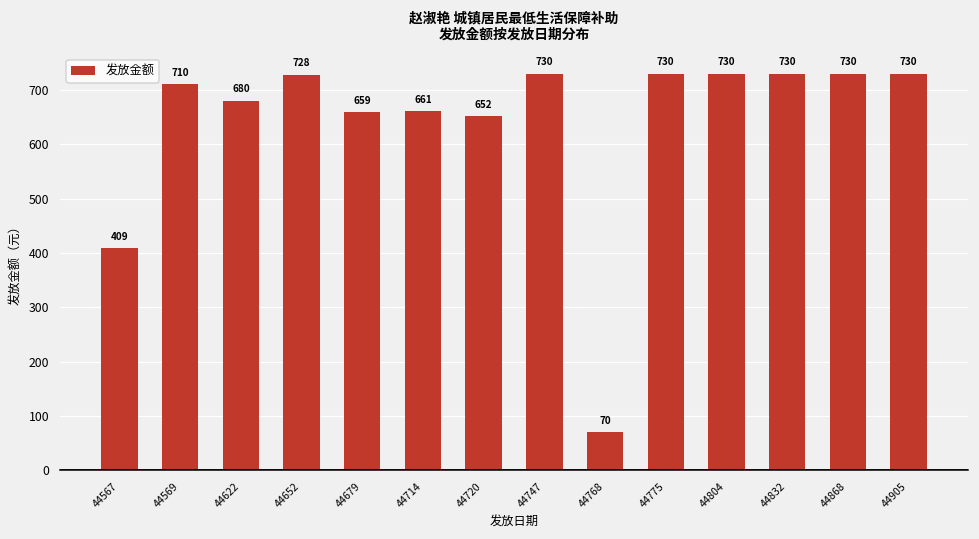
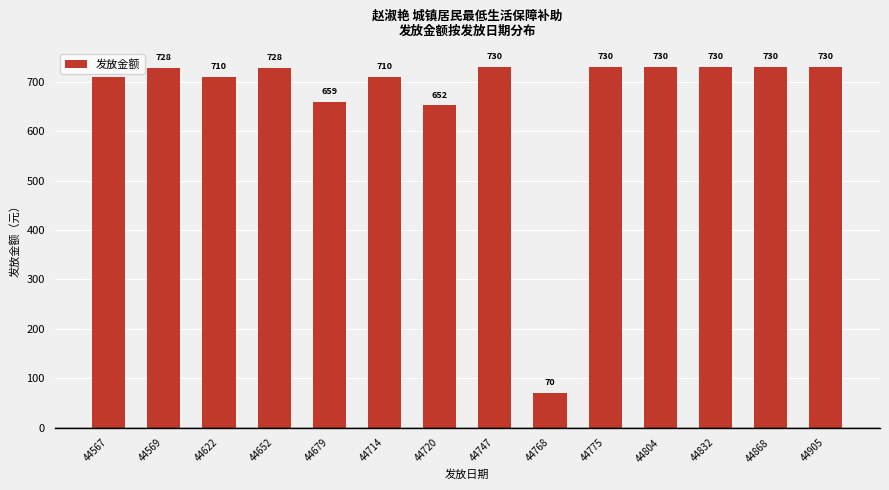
44567: 410 -> 710
44569: 710 -> 728
44622: 680 -> 710
44714: 661 -> 710
